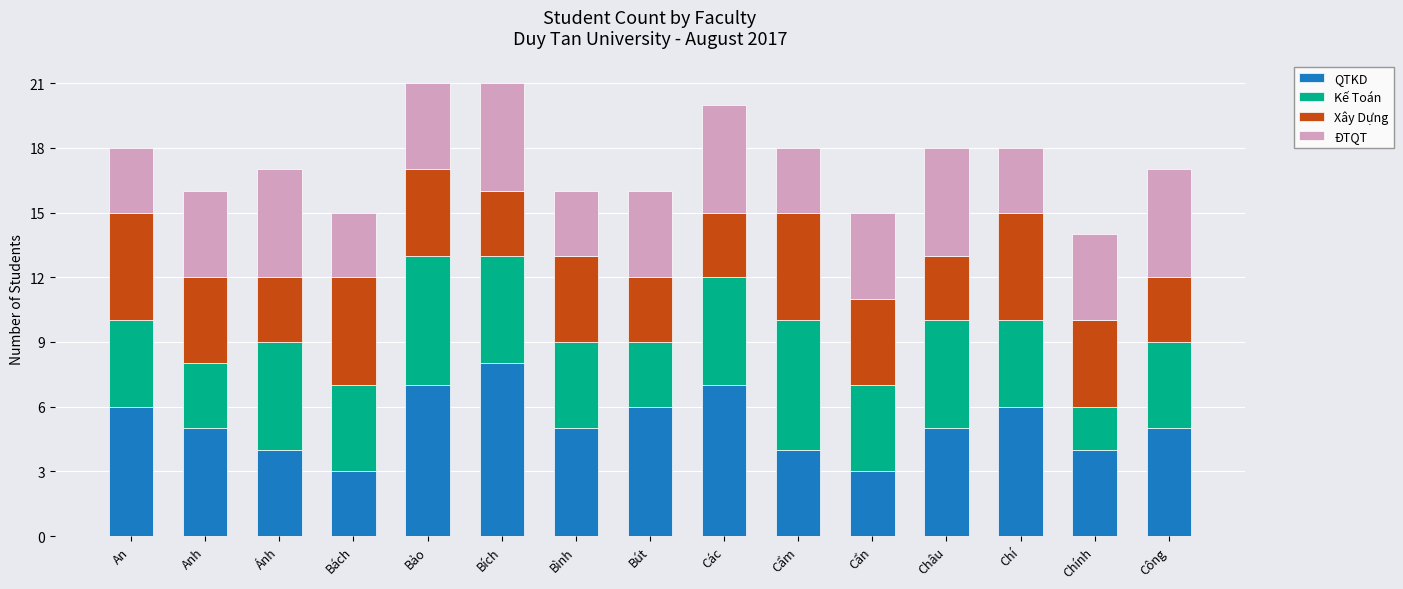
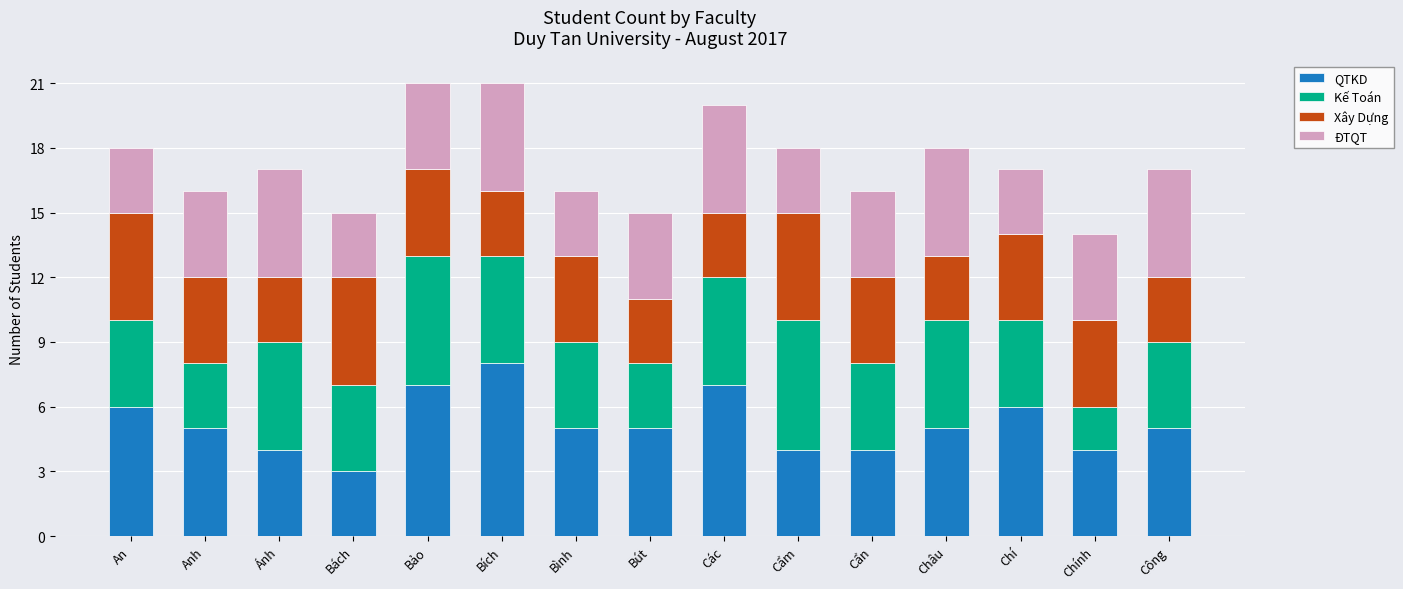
QTKD, Bút: 6 -> 5
QTKD, Cẩn: 3 -> 4
Xây Dựng, Chí: 5 -> 4
